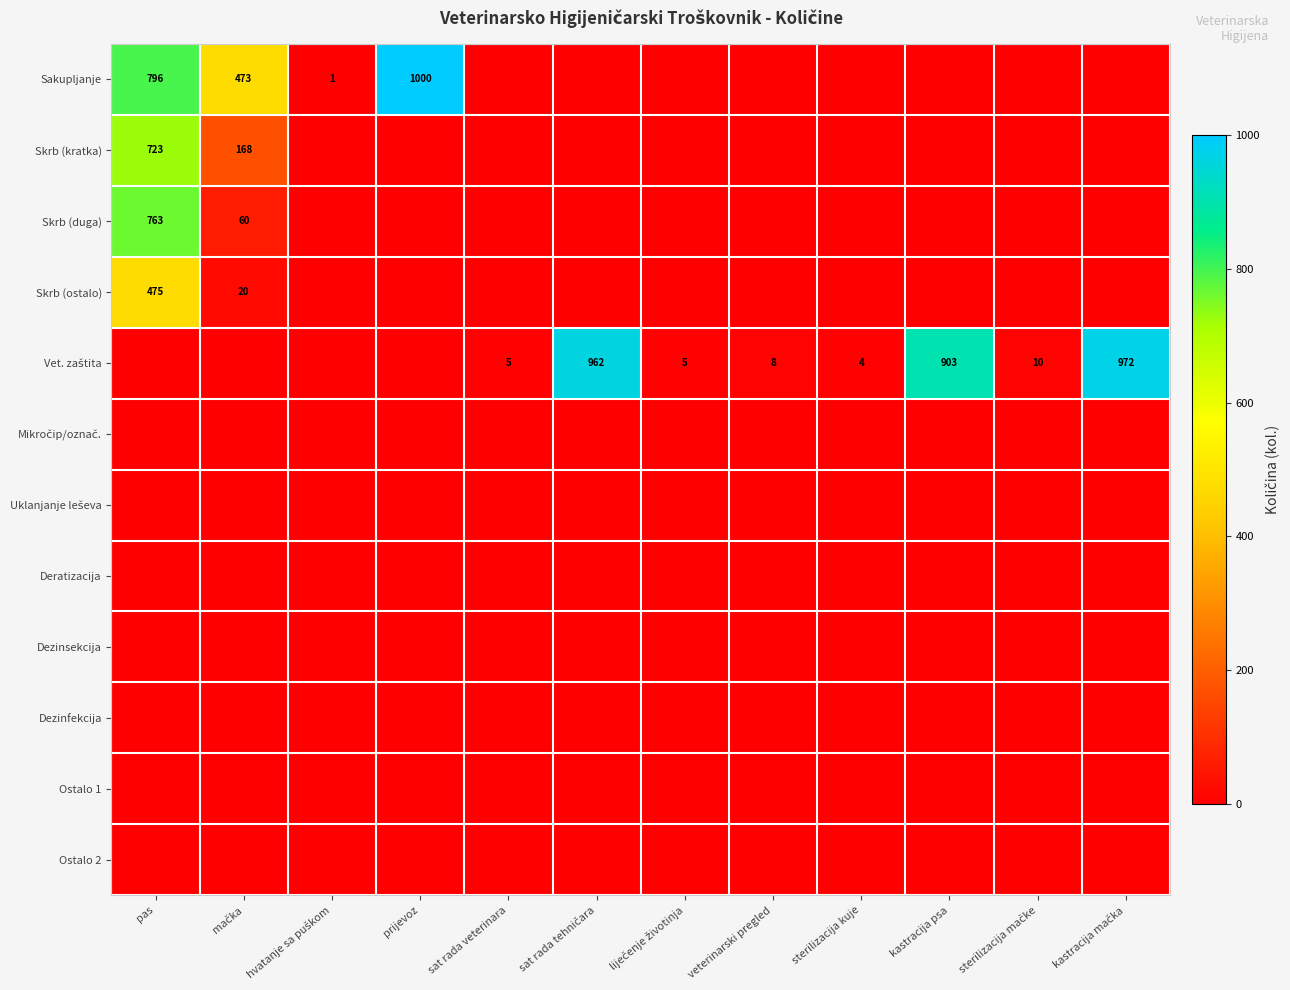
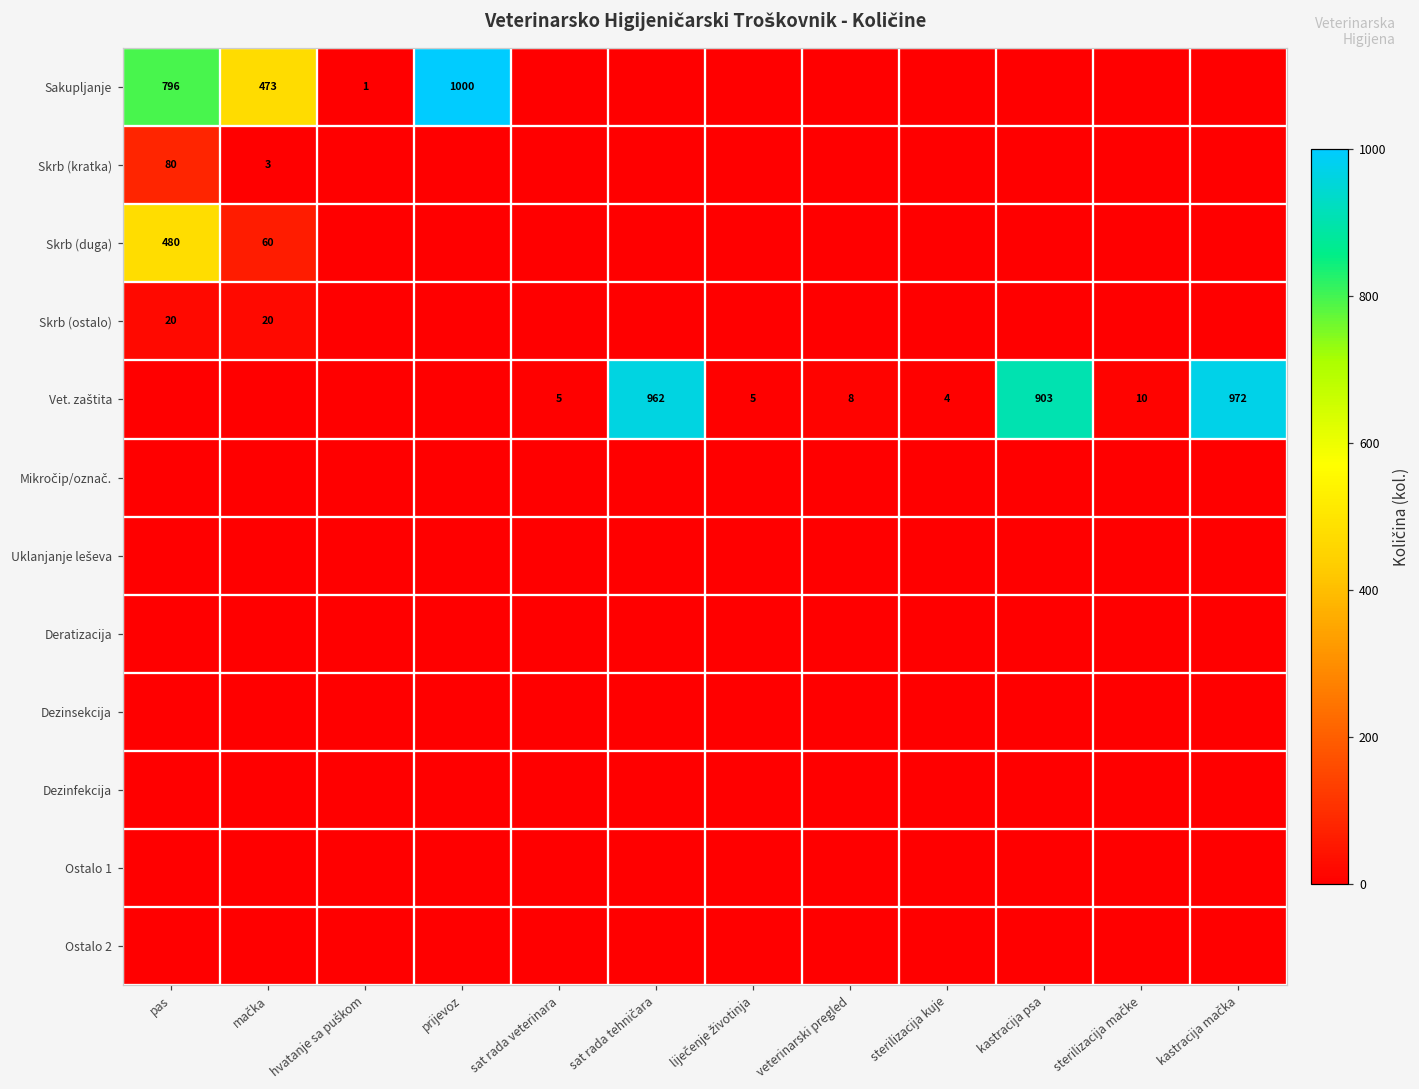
Skrb (kratka), pas: 723 -> 80
Skrb (kratka), mačka: 168 -> 3
Skrb (duga), pas: 763 -> 480
Skrb (ostalo), pas: 475 -> 20
